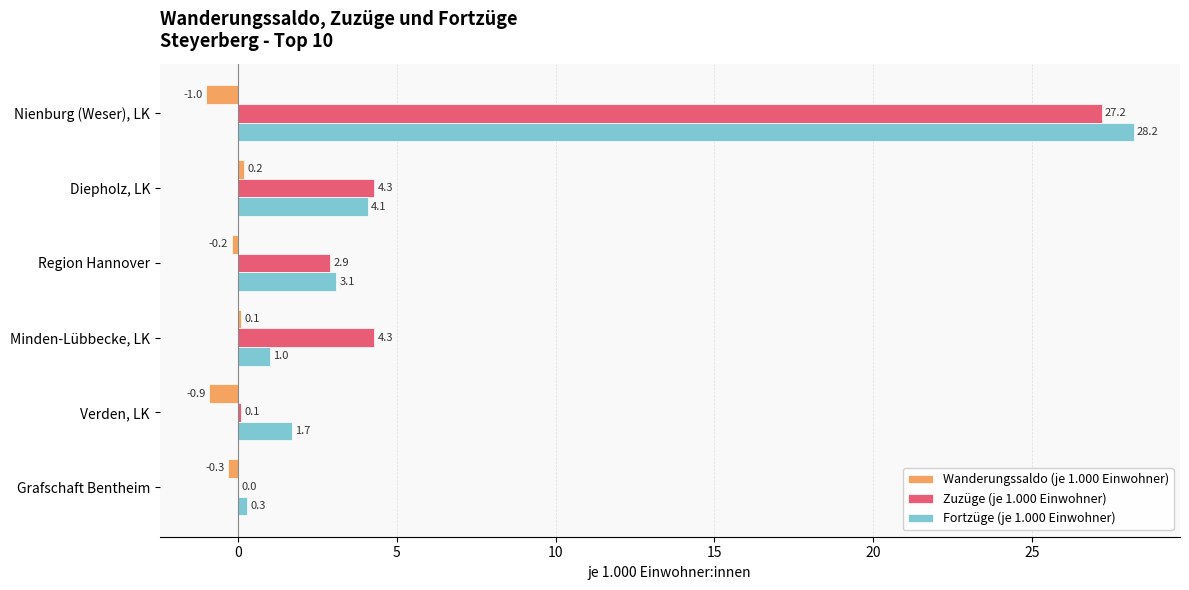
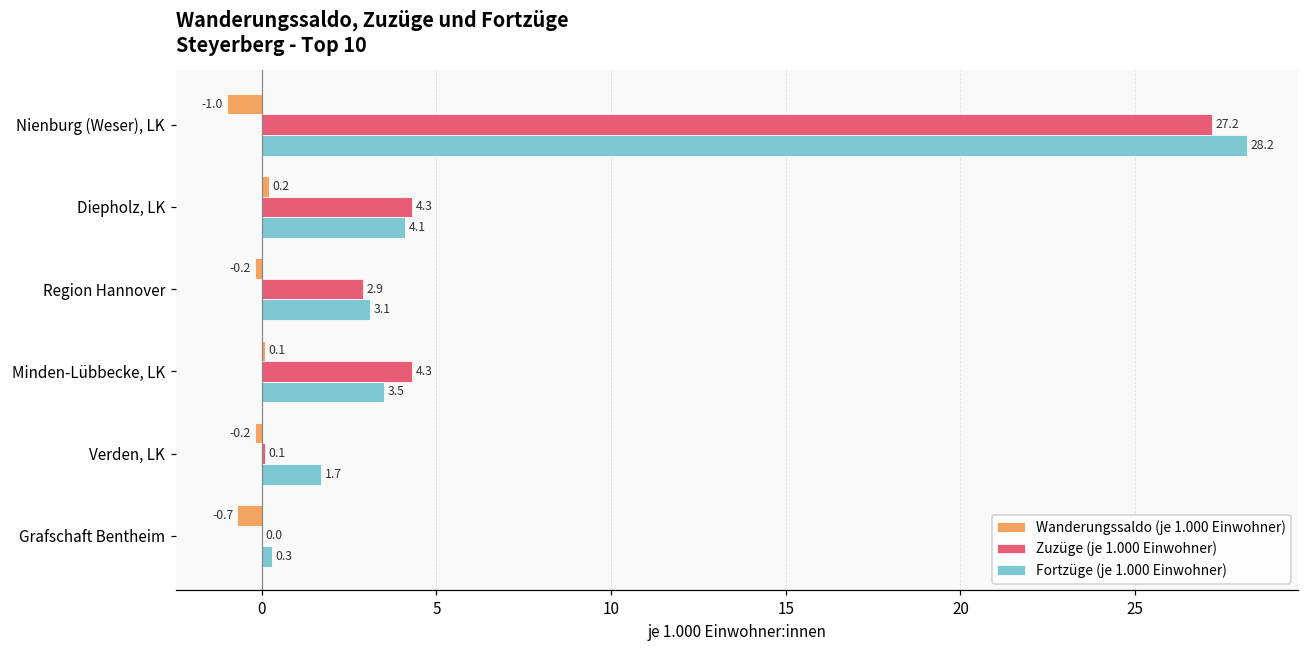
Fortzüge (je 1.000 Einwohner), Minden-Lübbecke, LK: 1.0 -> 3.5
Wanderungssaldo (je 1.000 Einwohner), Verden, LK: -0.9 -> -0.2
Wanderungssaldo (je 1.000 Einwohner), Grafschaft Bentheim: -0.3 -> -0.7
